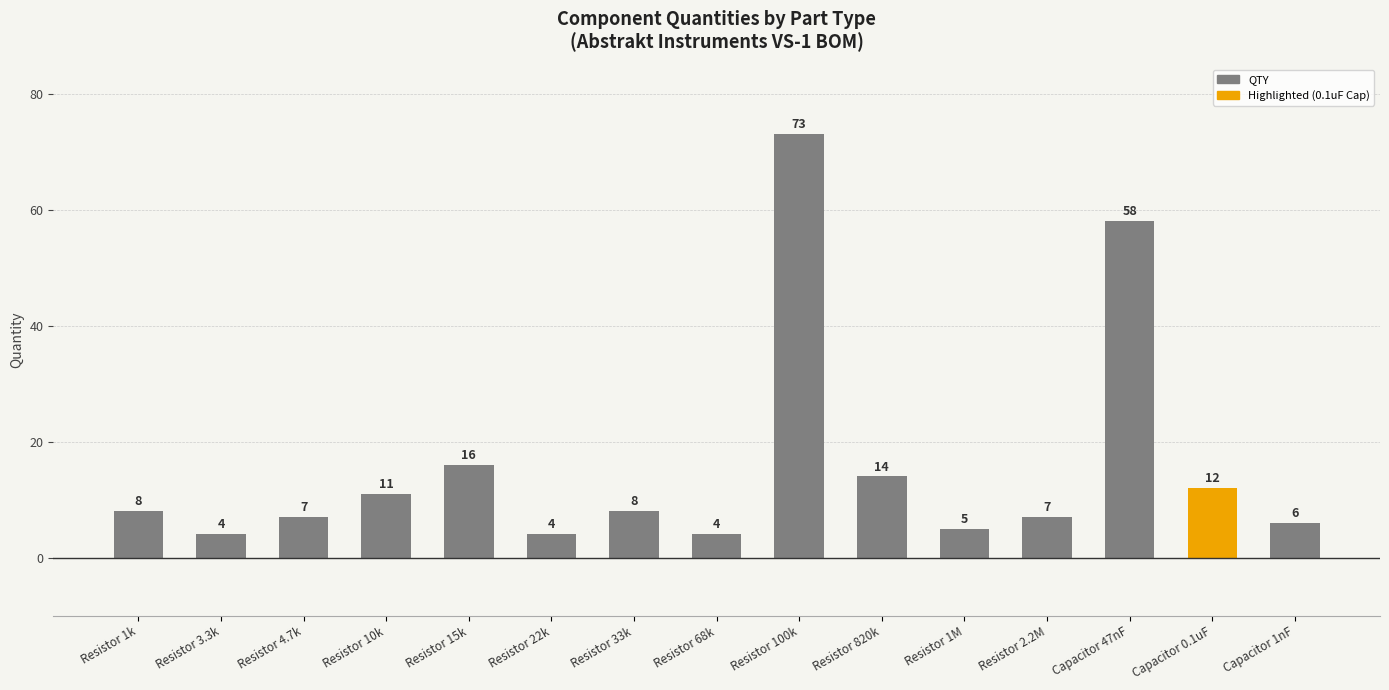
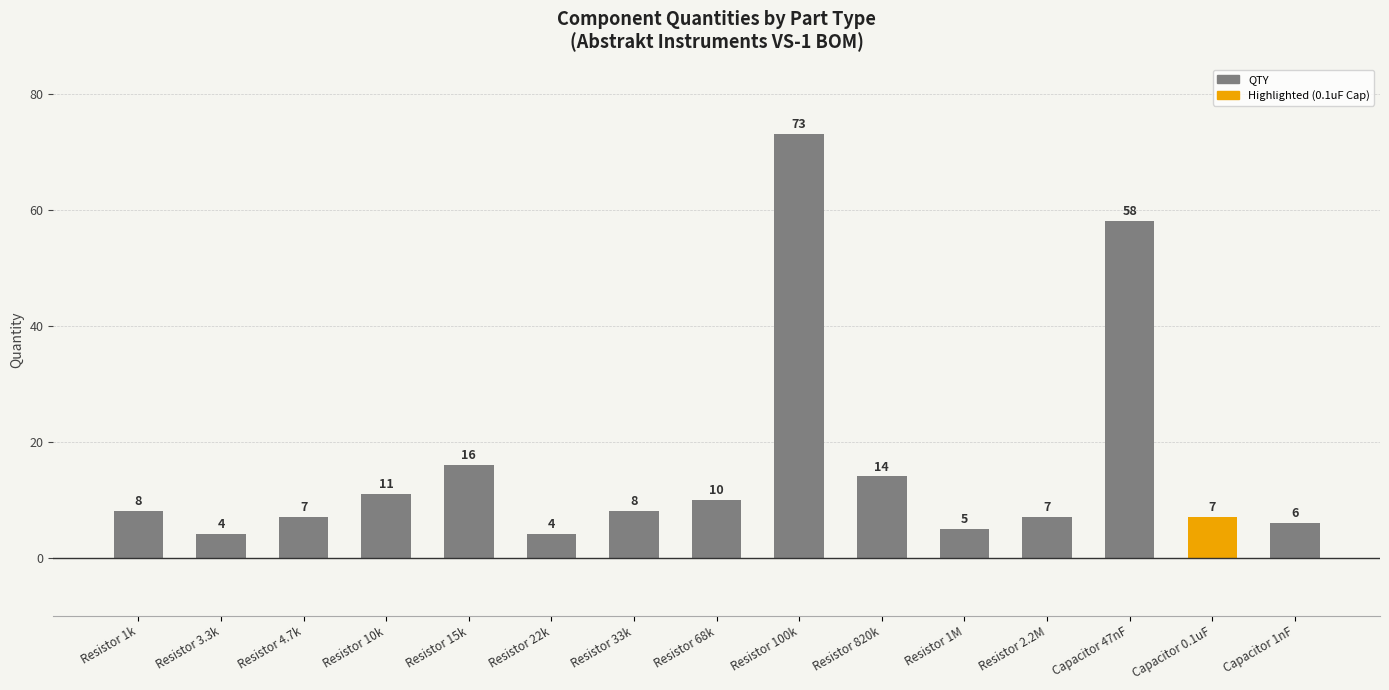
Resistor 68k: 4 -> 10
Capacitor 0.1uF: 12 -> 7
